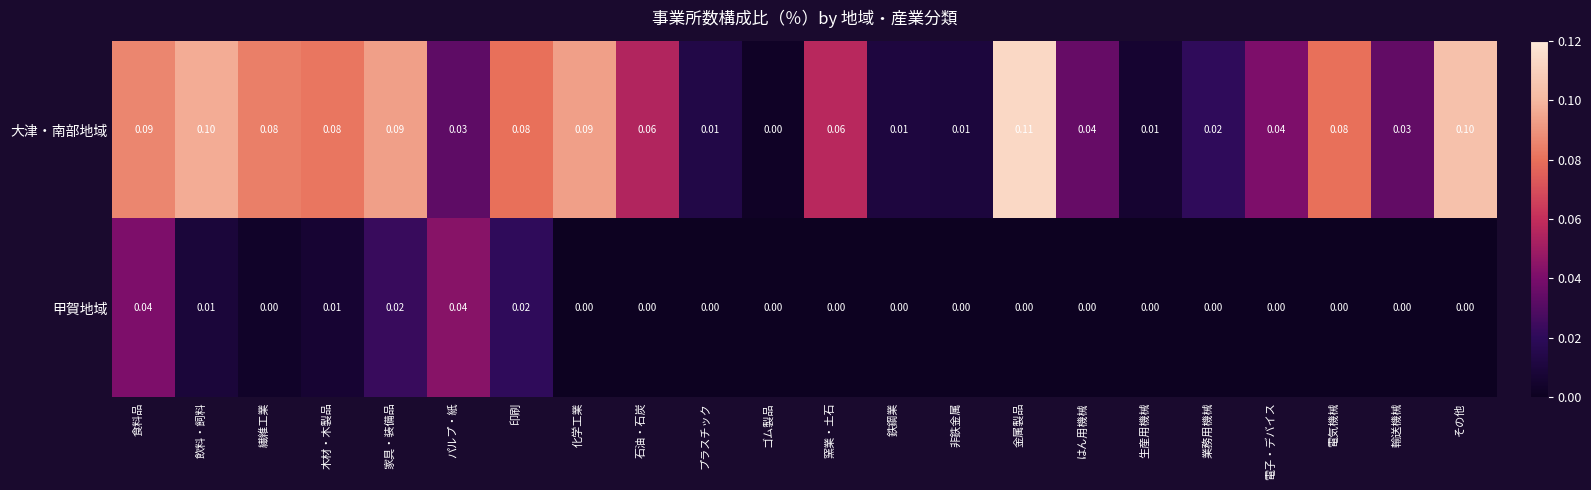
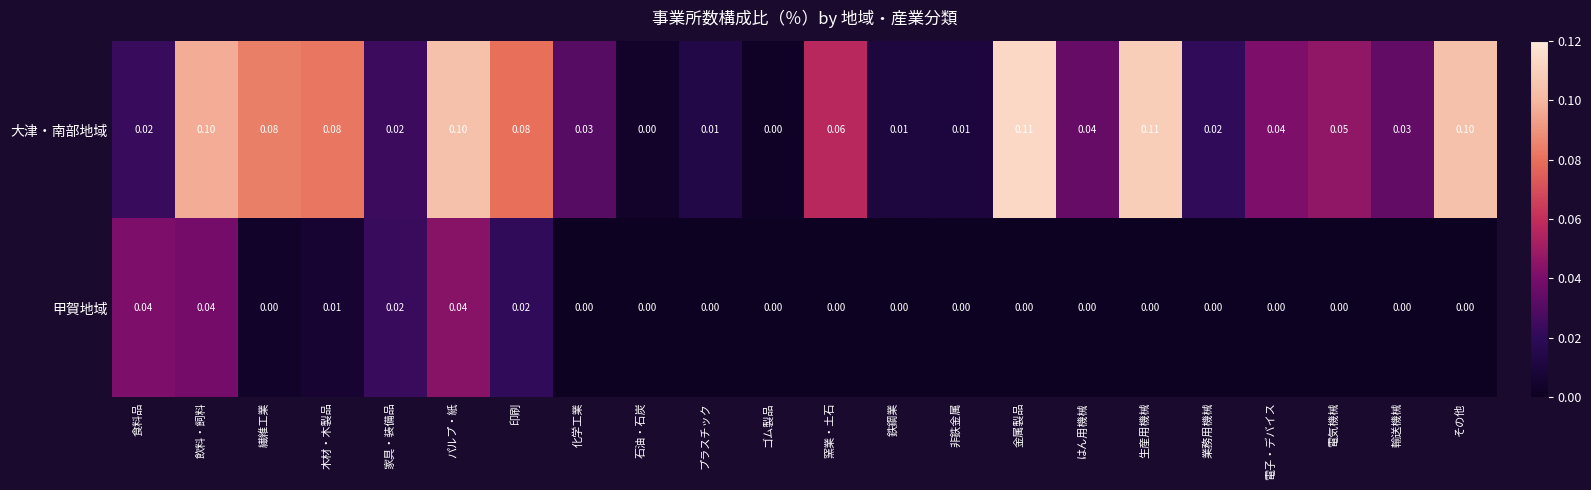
大津・南部地域, 食料品: 0.09 -> 0.02
大津・南部地域, 家具・装備品: 0.09 -> 0.02
大津・南部地域, パルプ・紙: 0.03 -> 0.10
大津・南部地域, 化学工業: 0.09 -> 0.03
大津・南部地域, 石油・石炭: 0.06 -> 0.00
大津・南部地域, 生産用機械: 0.01 -> 0.11
大津・南部地域, 電気機械: 0.08 -> 0.05
甲賀地域, 飲料・飼料: 0.01 -> 0.04
